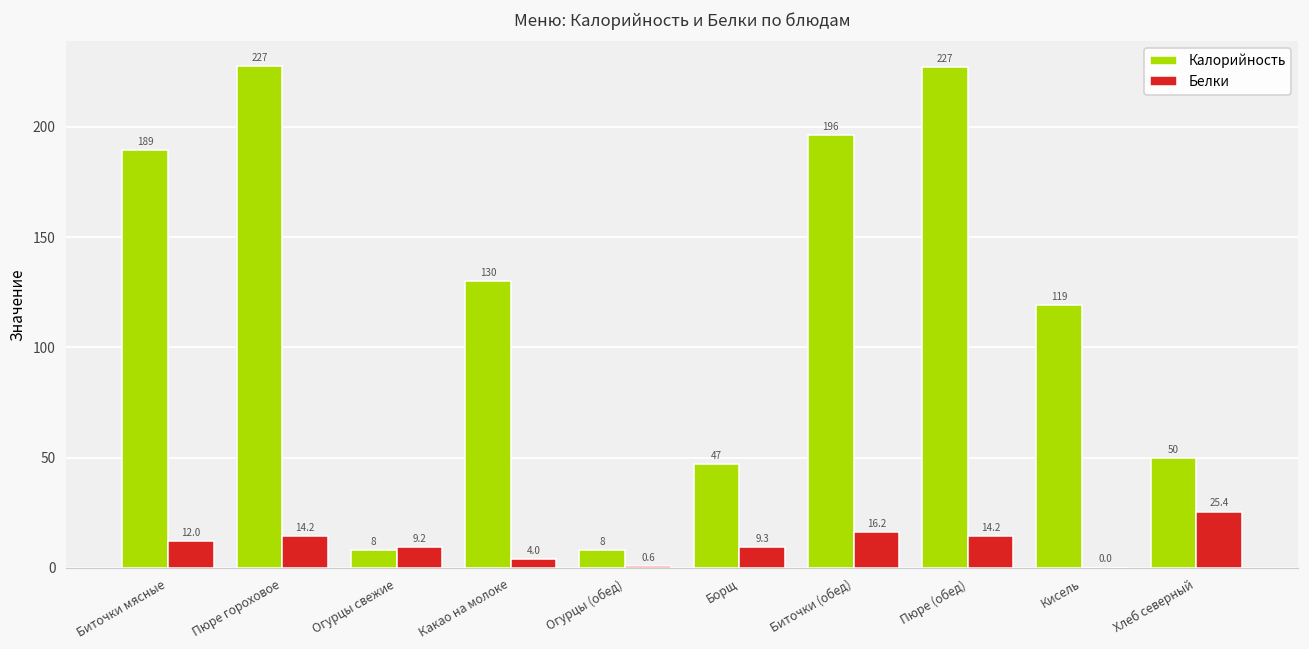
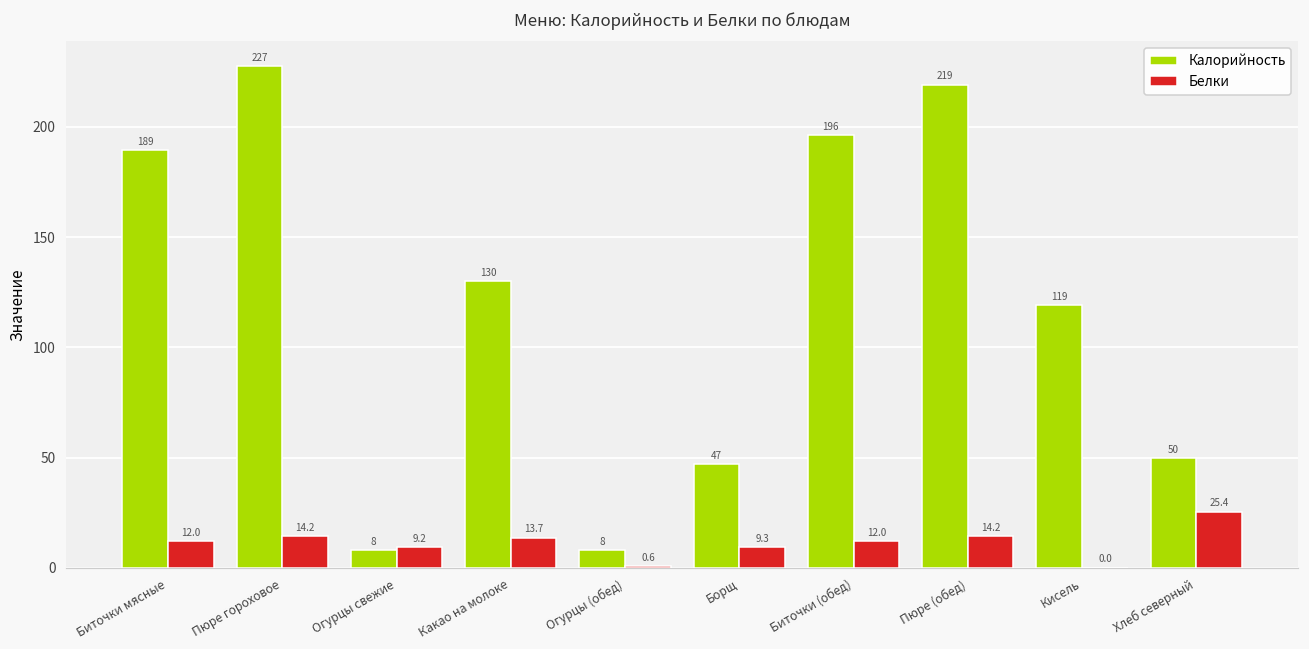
Белки, Какао на молоке: 4.0 -> 13.7
Белки, Биточки (обед): 16.2 -> 12.0
Калорийность, Пюре (обед): 227 -> 219
